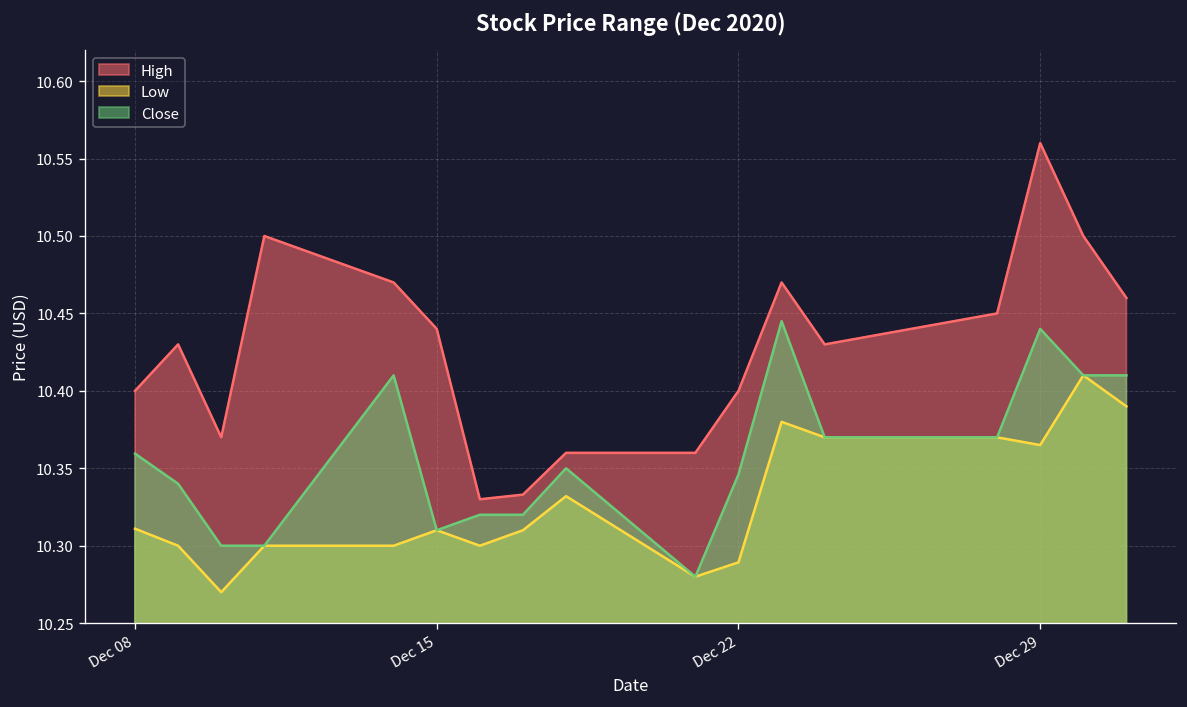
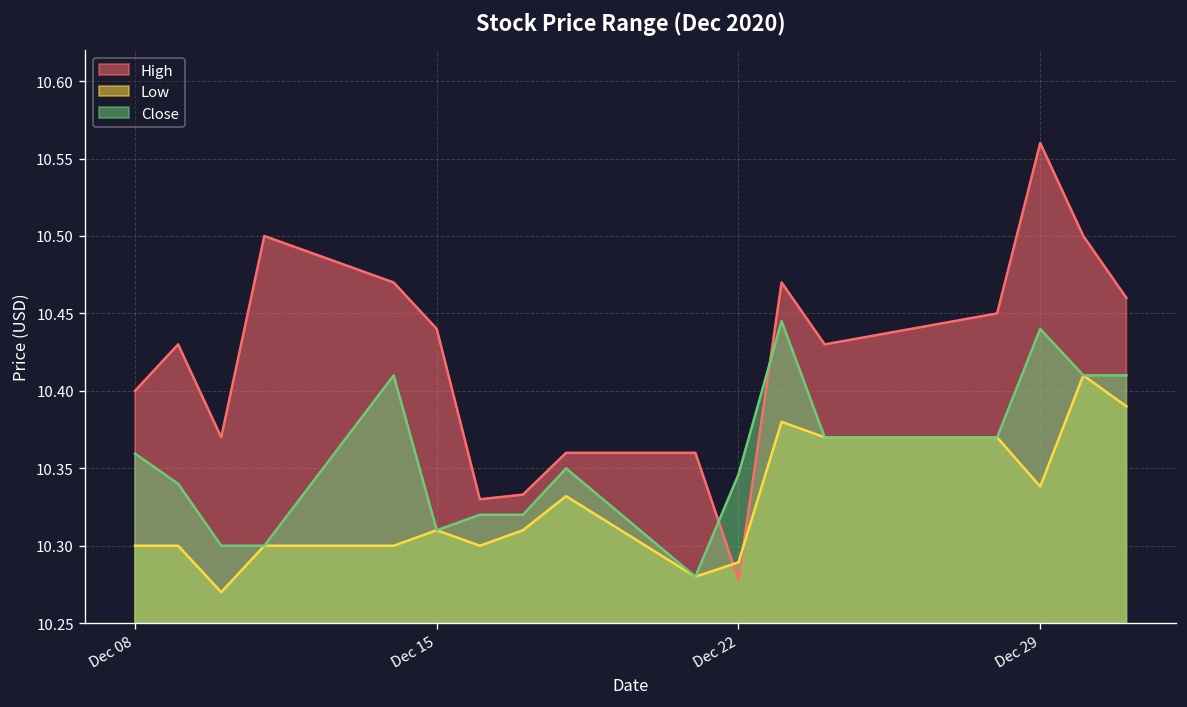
Low, Dec 08: 10.311 -> 10.300
High, Dec 22: 10.400 -> 10.278
Low, Dec 29: 10.365 -> 10.338
